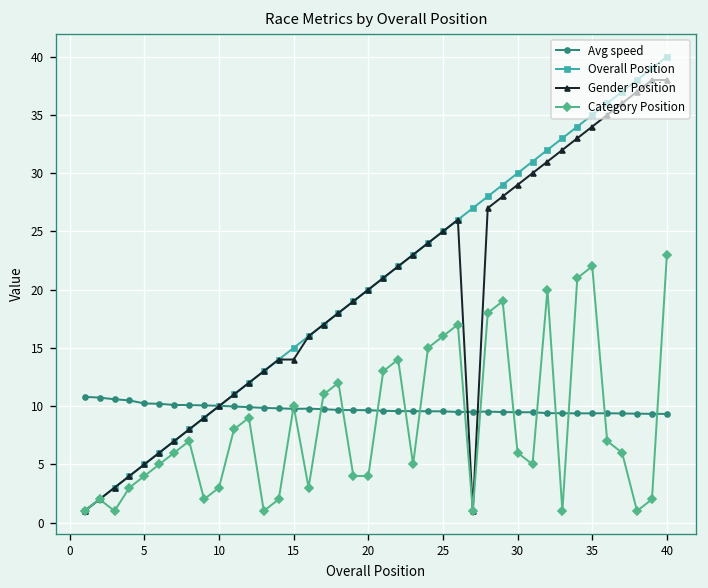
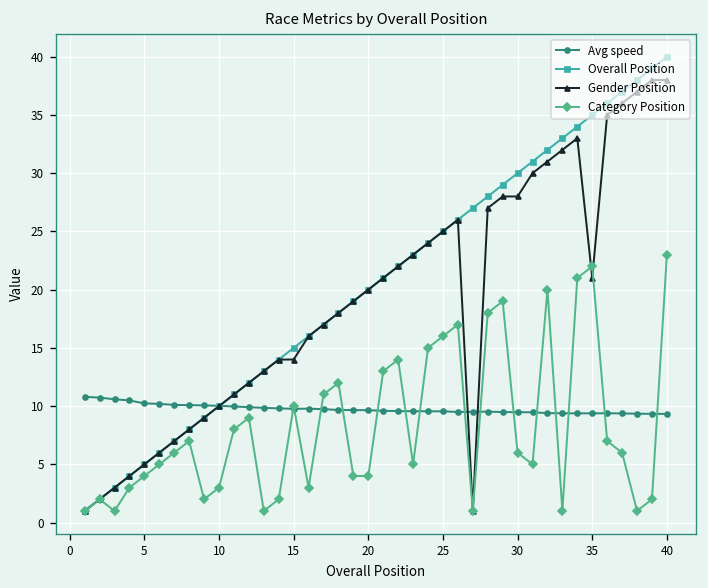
Gender Position, 30: 29 -> 28
Gender Position, 35: 34 -> 21
